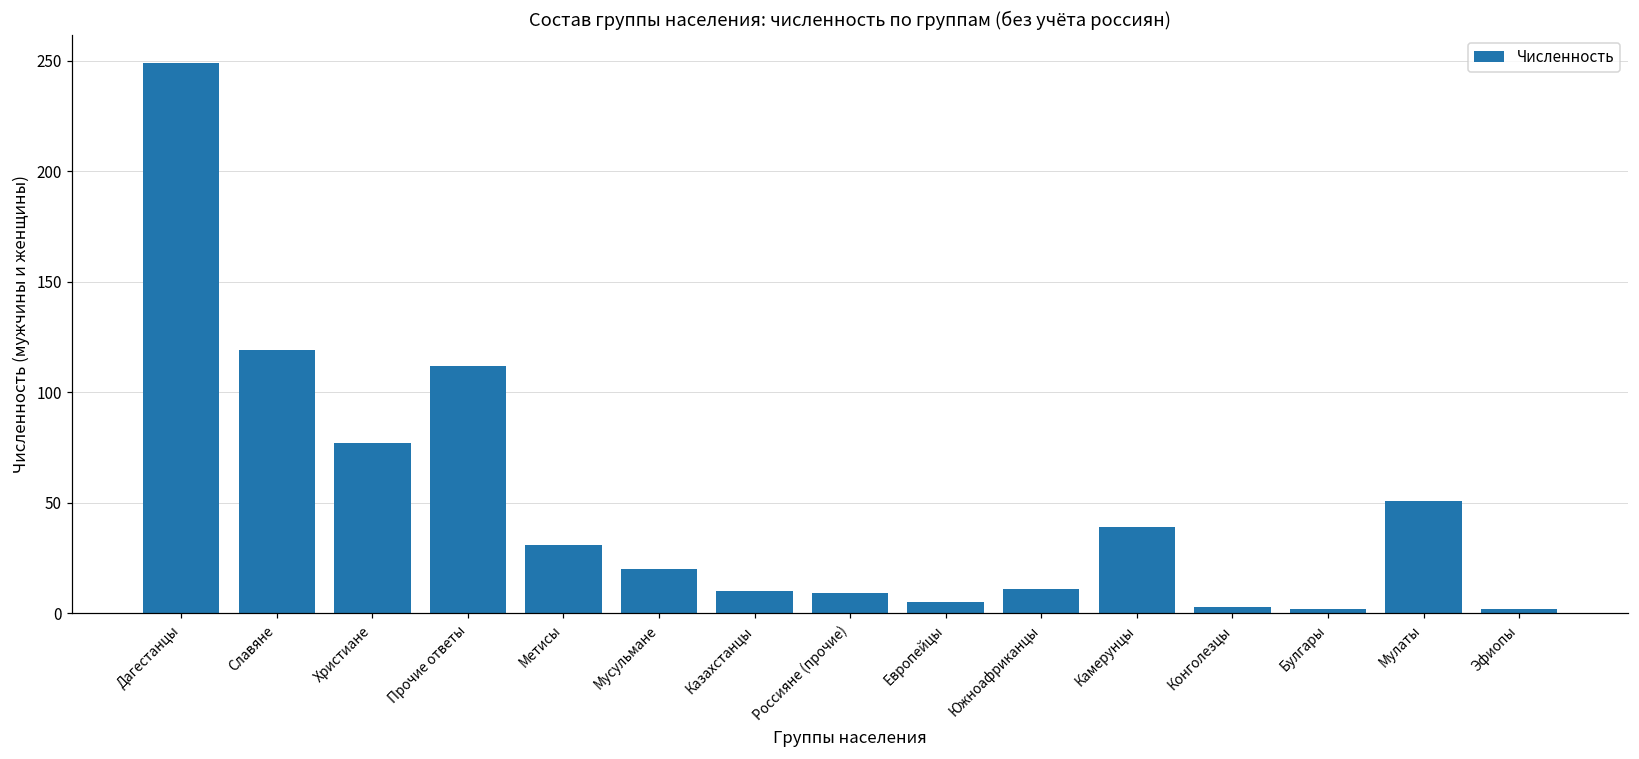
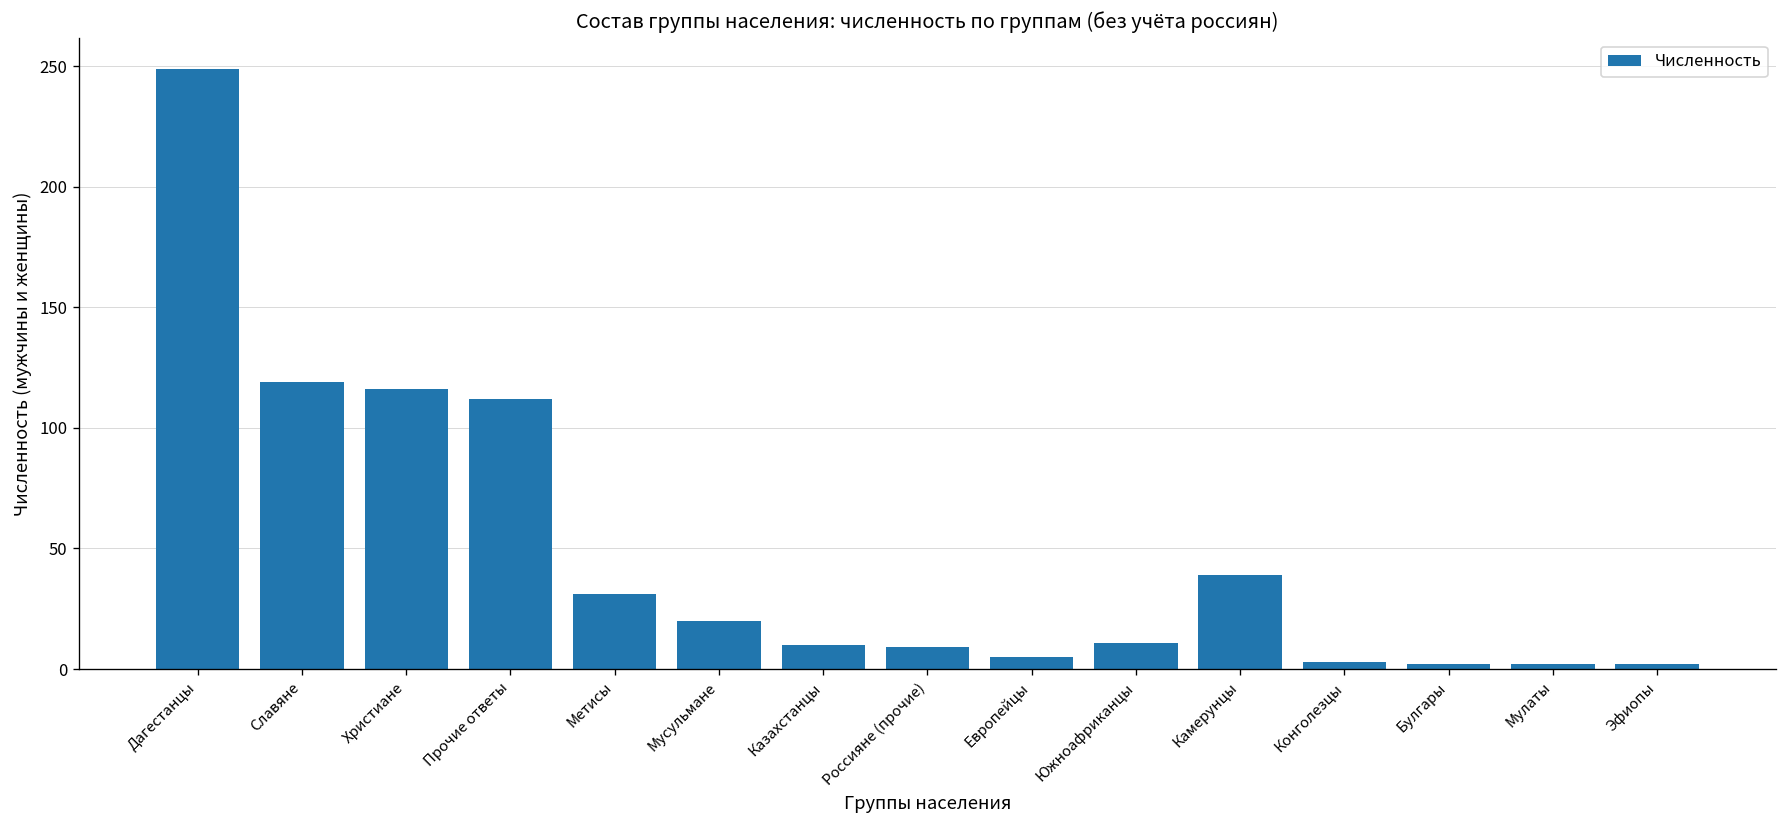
Христиане: 77 -> 116
Мулаты: 51 -> 2
